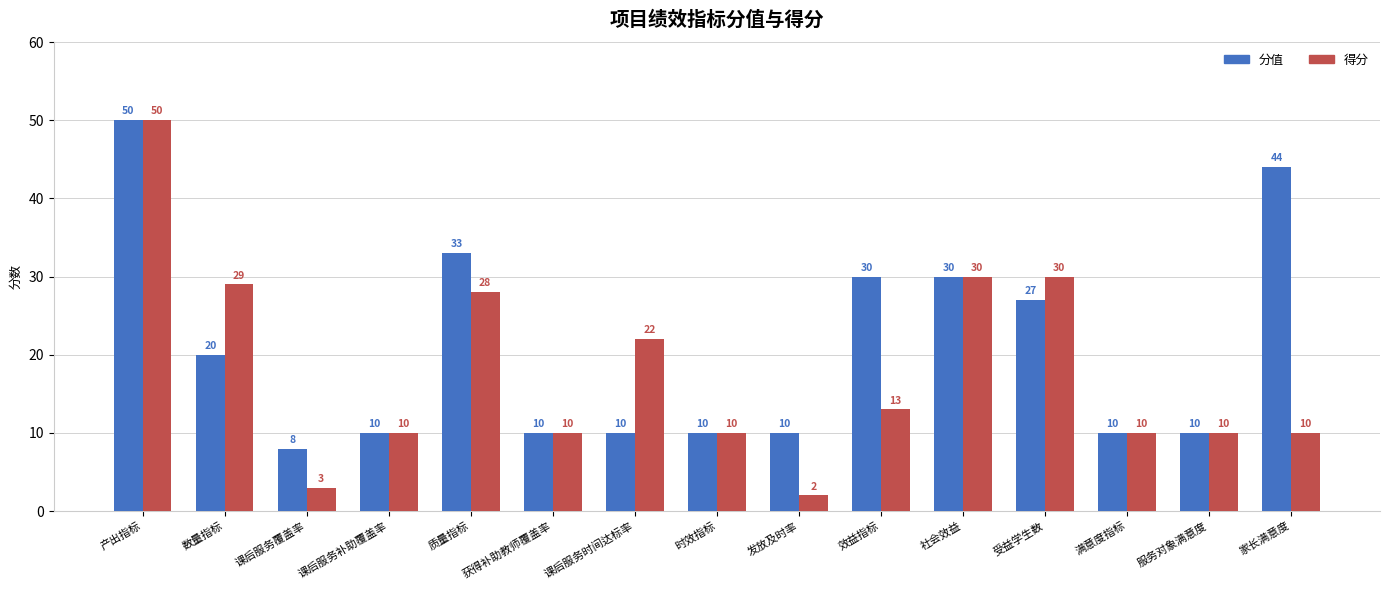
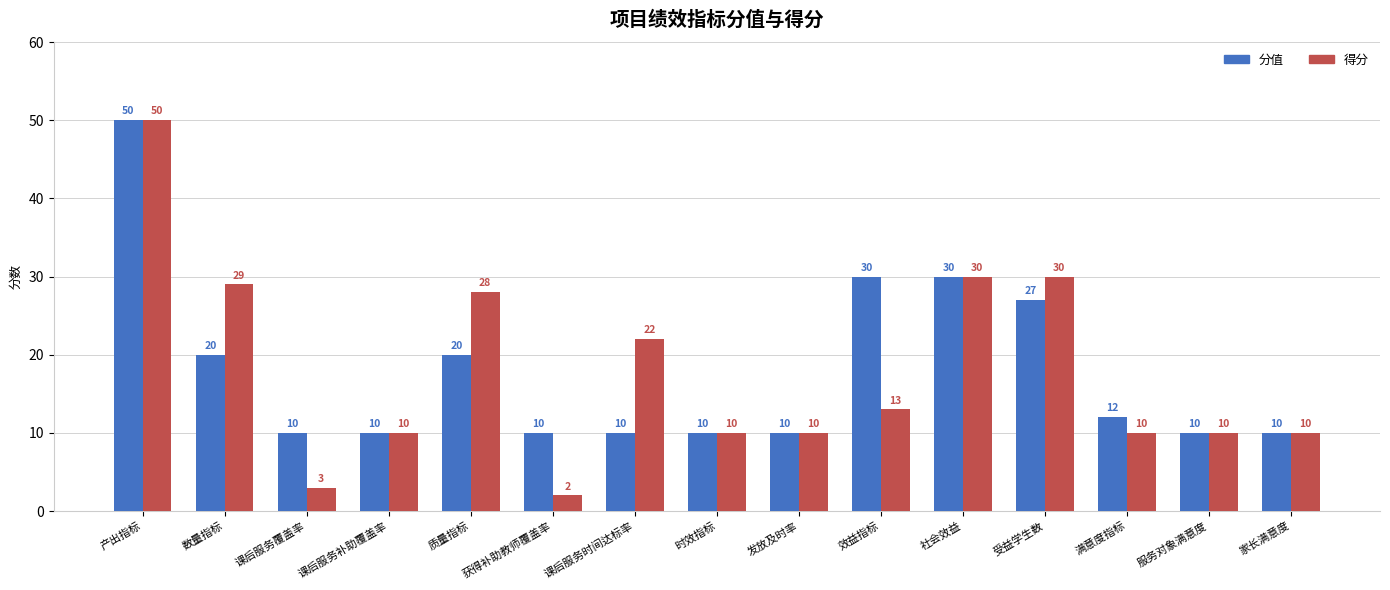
分值, 课后服务覆盖率: 8 -> 10
分值, 质量指标: 33 -> 20
得分, 获得补助教师覆盖率: 10 -> 2
得分, 发放及时率: 2 -> 10
分值, 满意度指标: 10 -> 12
分值, 家长满意度: 44 -> 10
